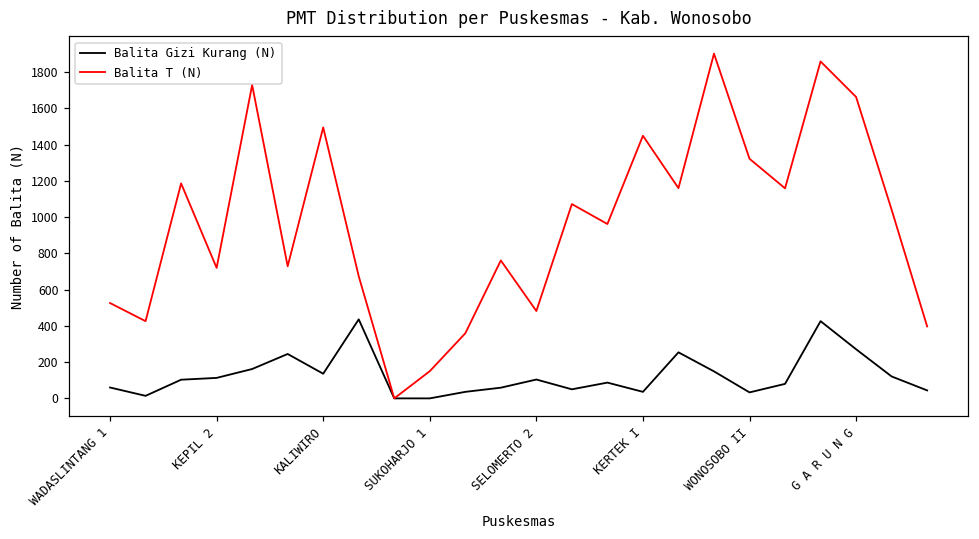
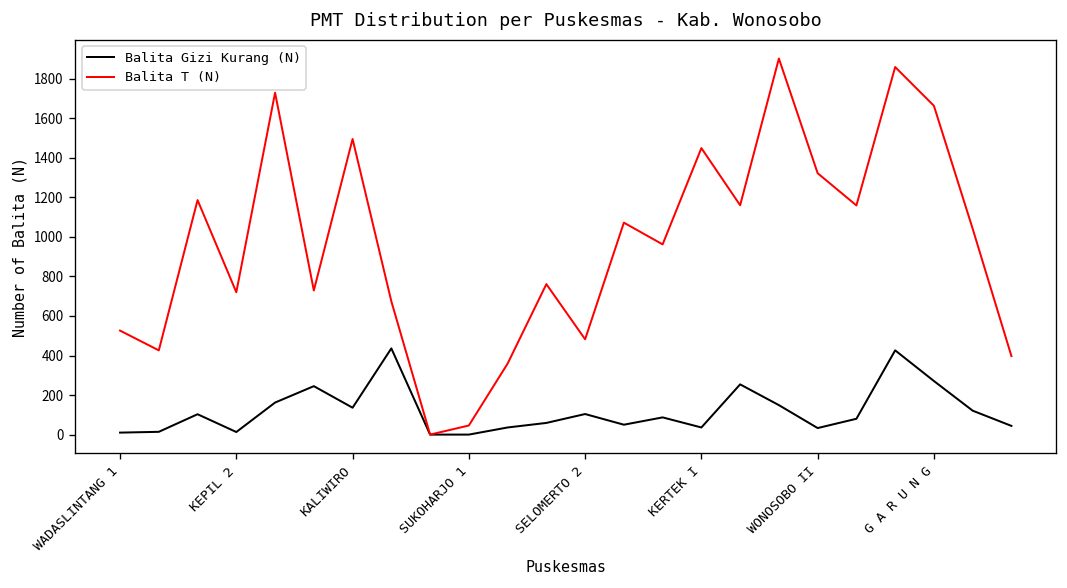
Balita Gizi Kurang (N), WADASLINTANG 1: 60 -> 10
Balita Gizi Kurang (N), KEPIL 2: 110 -> 10
Balita T (N), SUKOHARJO 1: 150 -> 50
